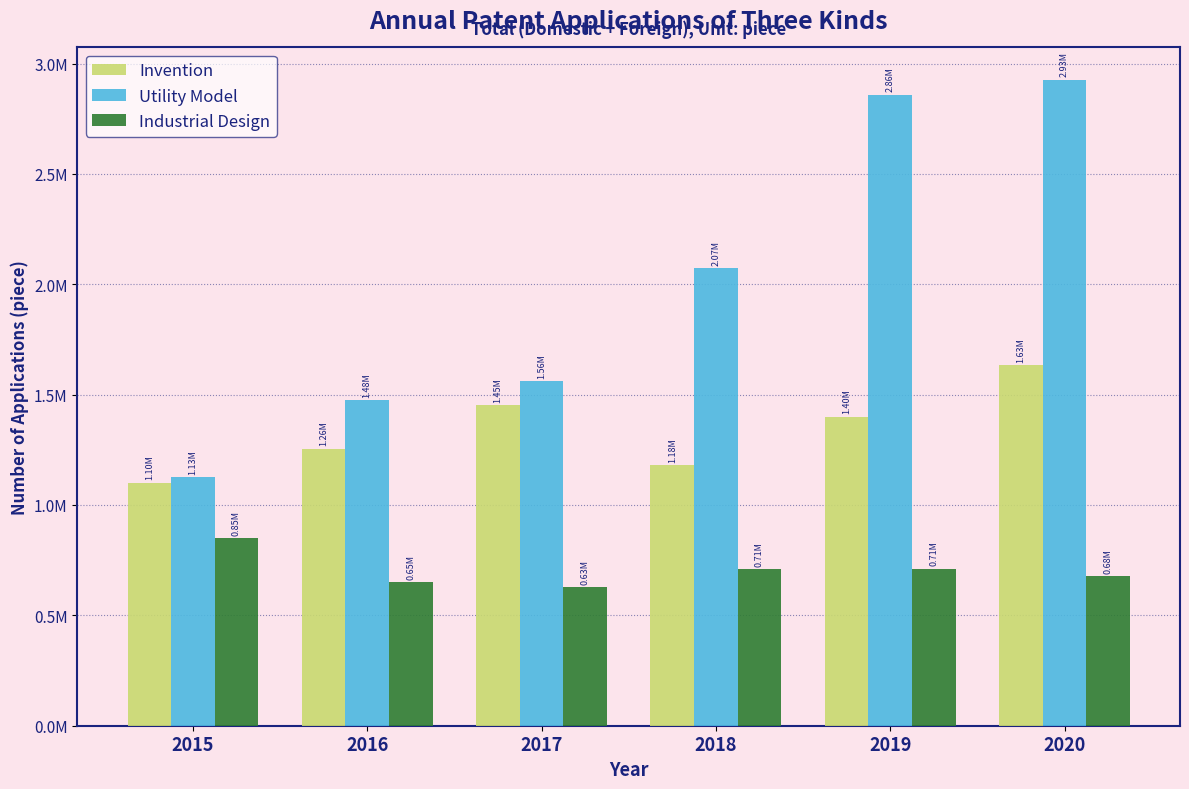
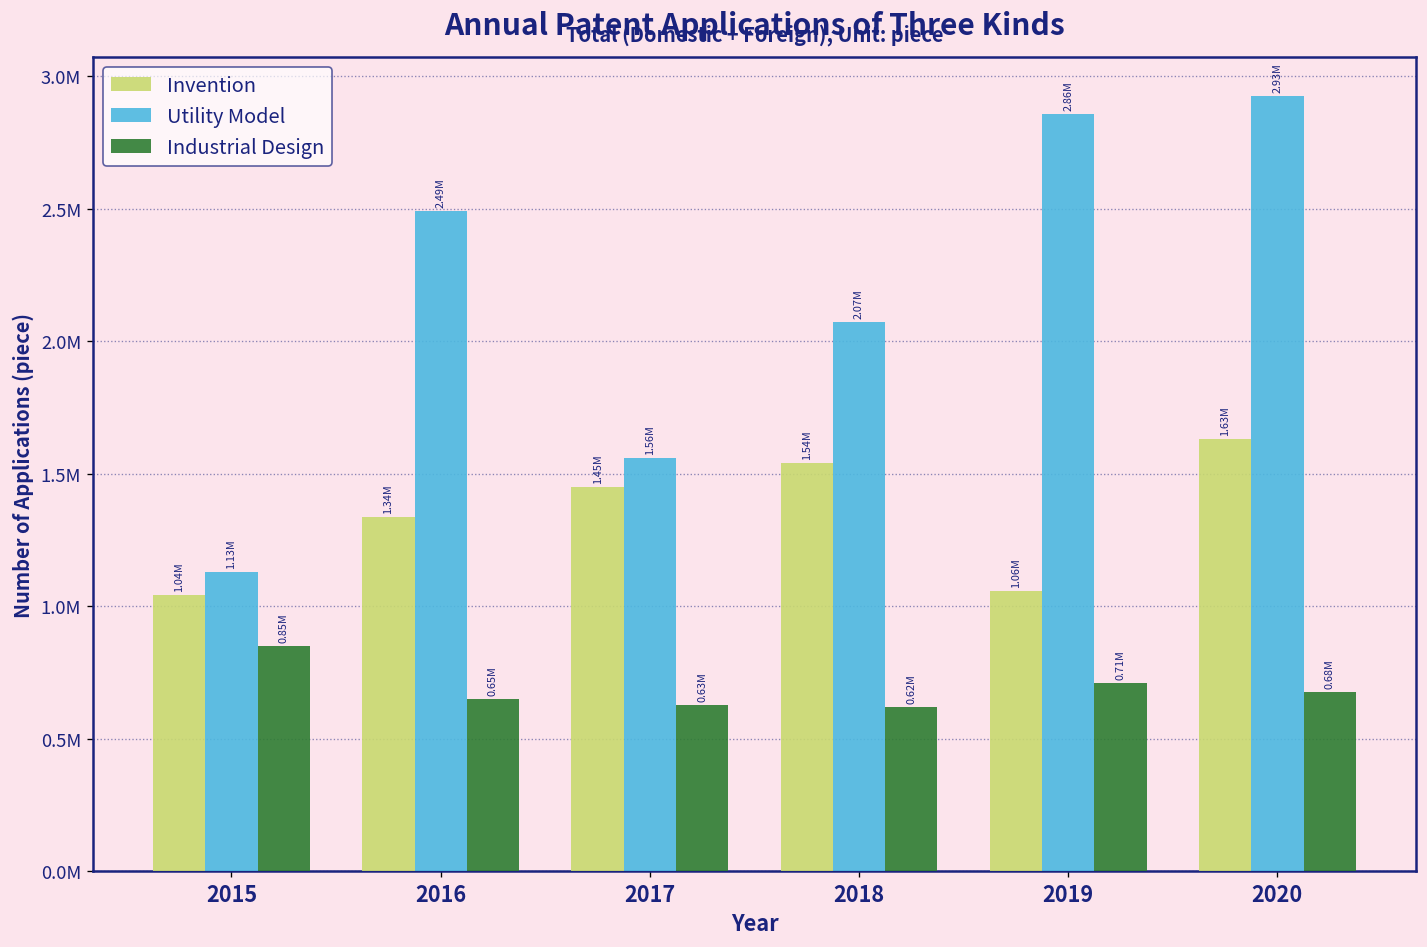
Invention, 2015: 1.10M -> 1.04M
Invention, 2016: 1.26M -> 1.34M
Utility Model, 2016: 1.48M -> 2.49M
Invention, 2018: 1.18M -> 1.54M
Industrial Design, 2018: 0.71M -> 0.62M
Invention, 2019: 1.40M -> 1.06M
